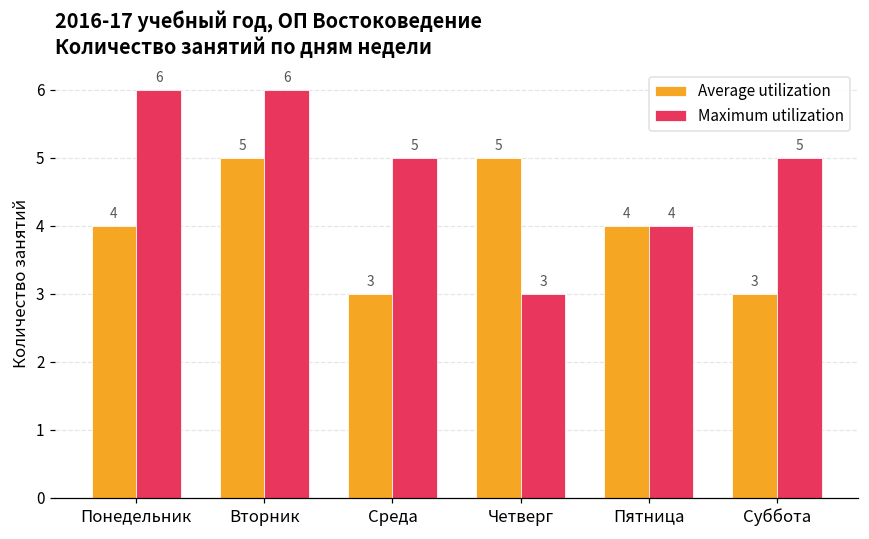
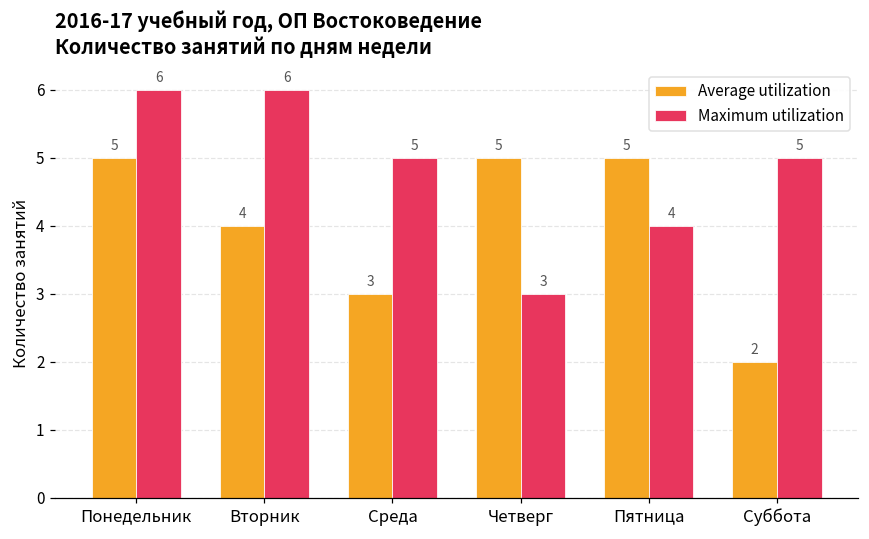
Average utilization, Понедельник: 4 -> 5
Average utilization, Вторник: 5 -> 4
Average utilization, Пятница: 4 -> 5
Average utilization, Суббота: 3 -> 2
